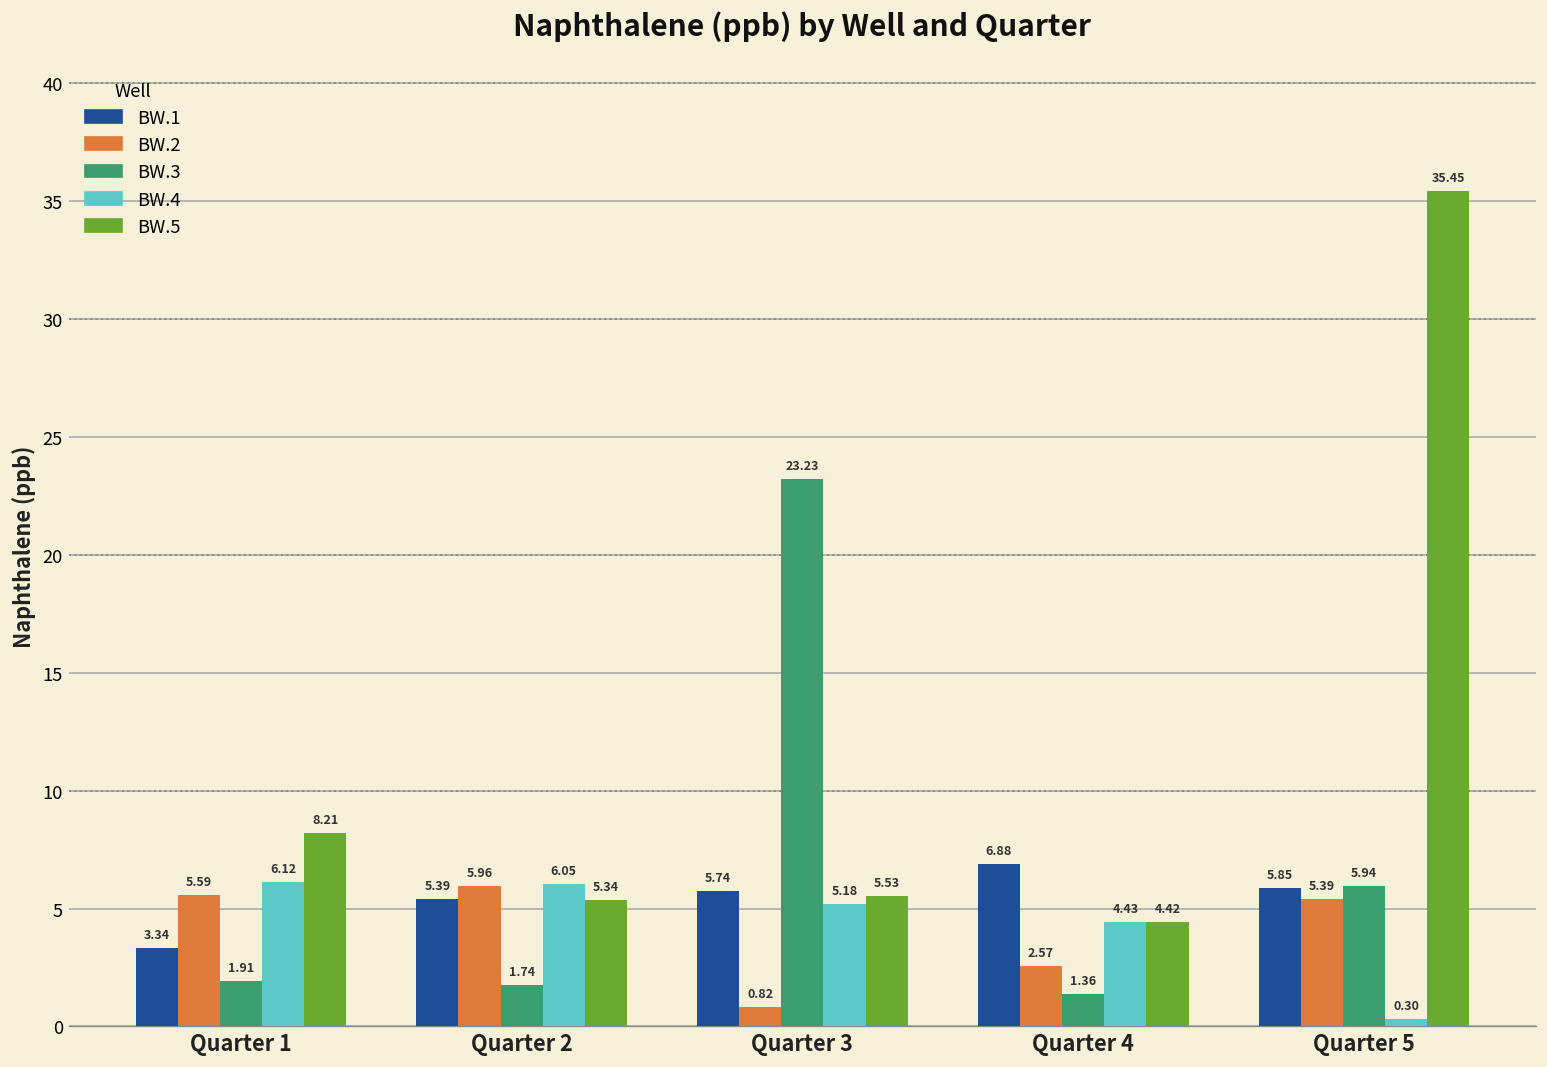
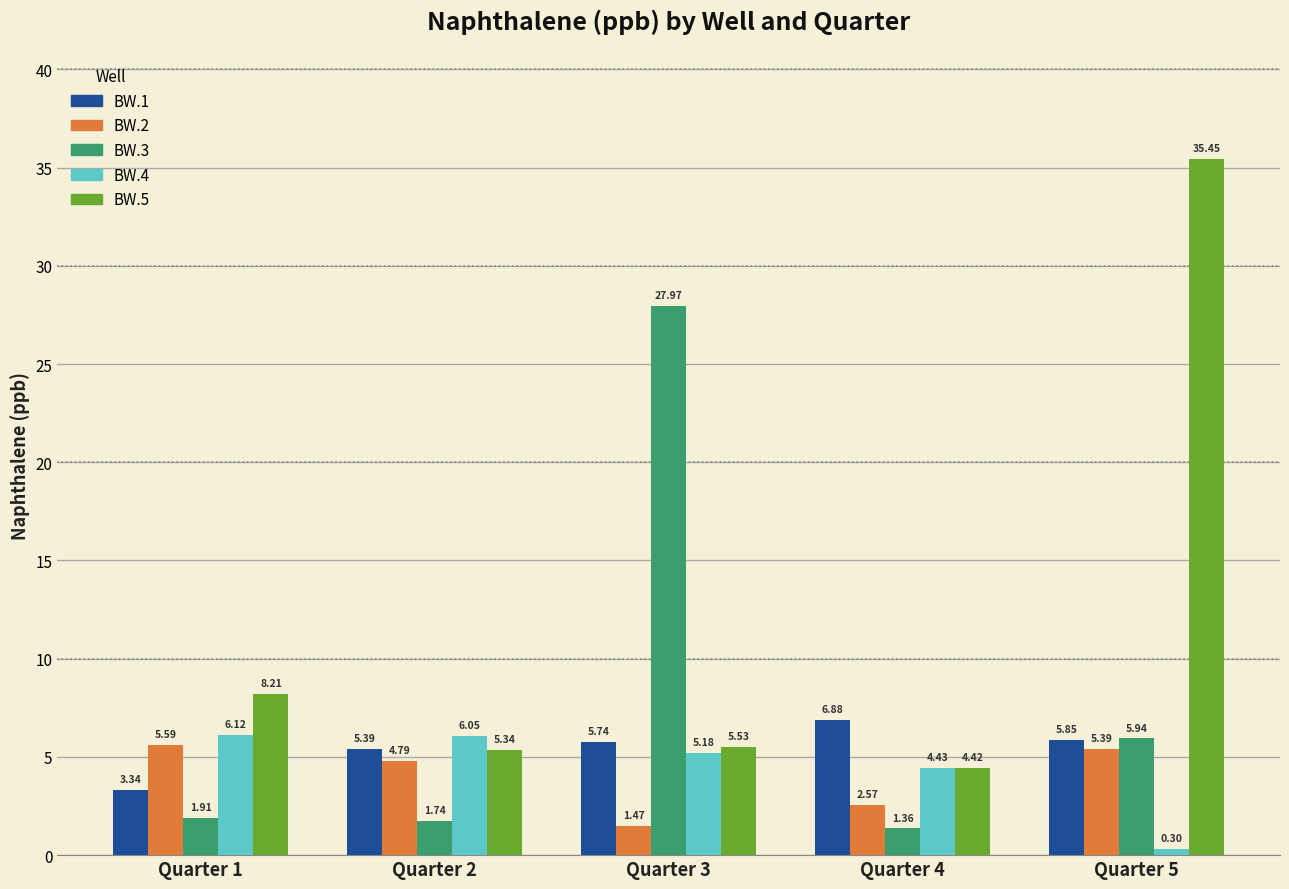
BW.2, Quarter 2: 5.96 -> 4.79
BW.2, Quarter 3: 0.82 -> 1.47
BW.3, Quarter 3: 23.23 -> 27.97
